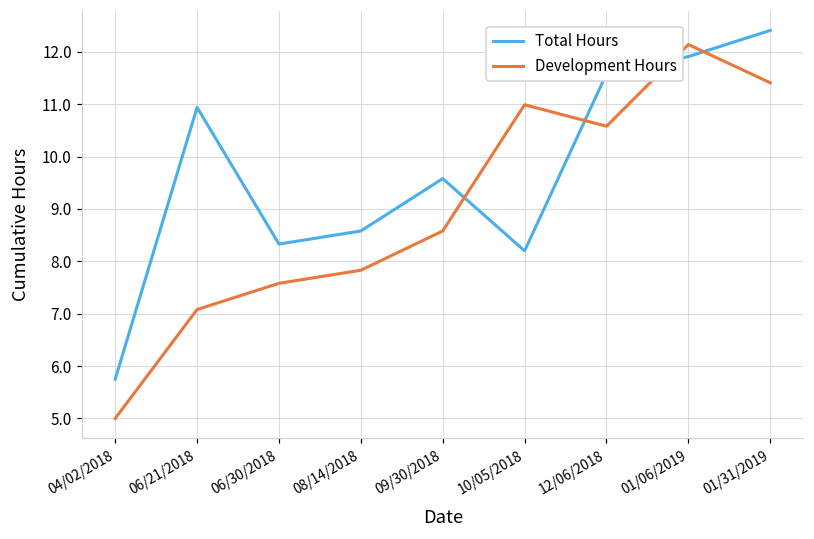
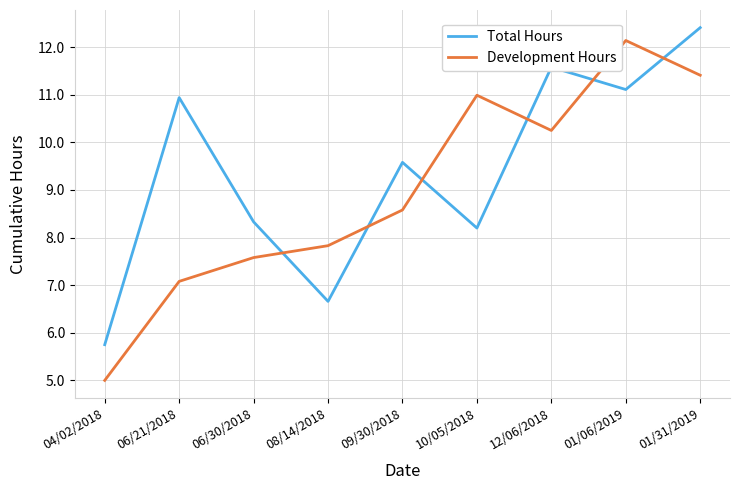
Total Hours, 08/14/2018: 8.6 -> 6.7
Development Hours, 12/06/2018: 10.6 -> 10.3
Total Hours, 01/06/2019: 11.9 -> 11.1
